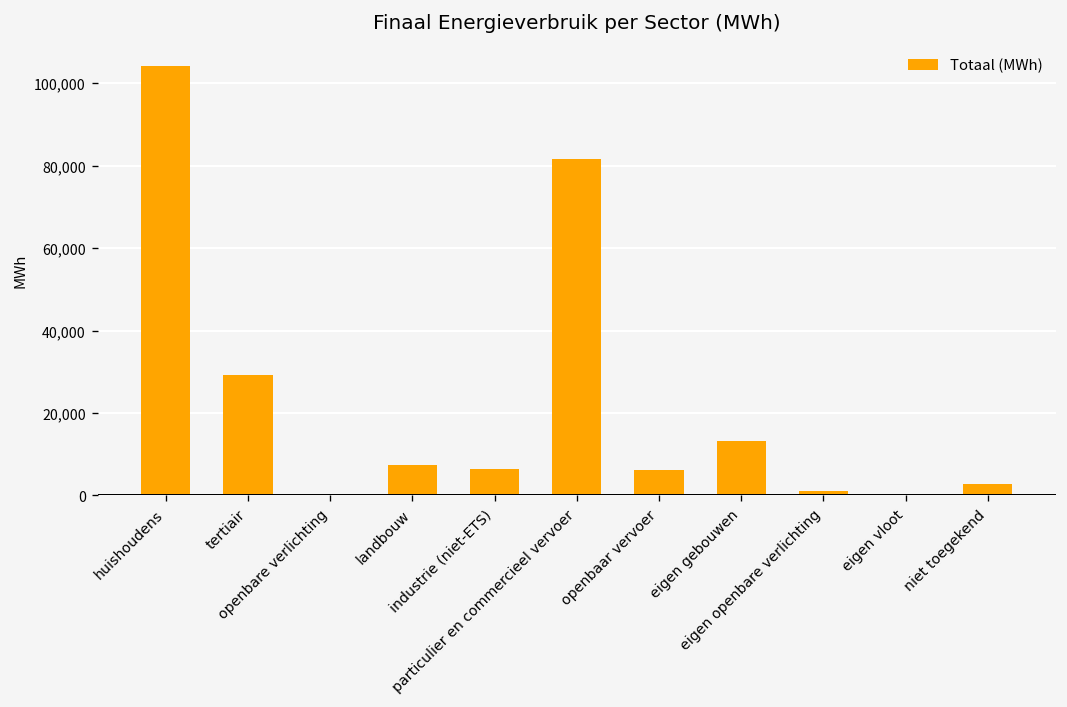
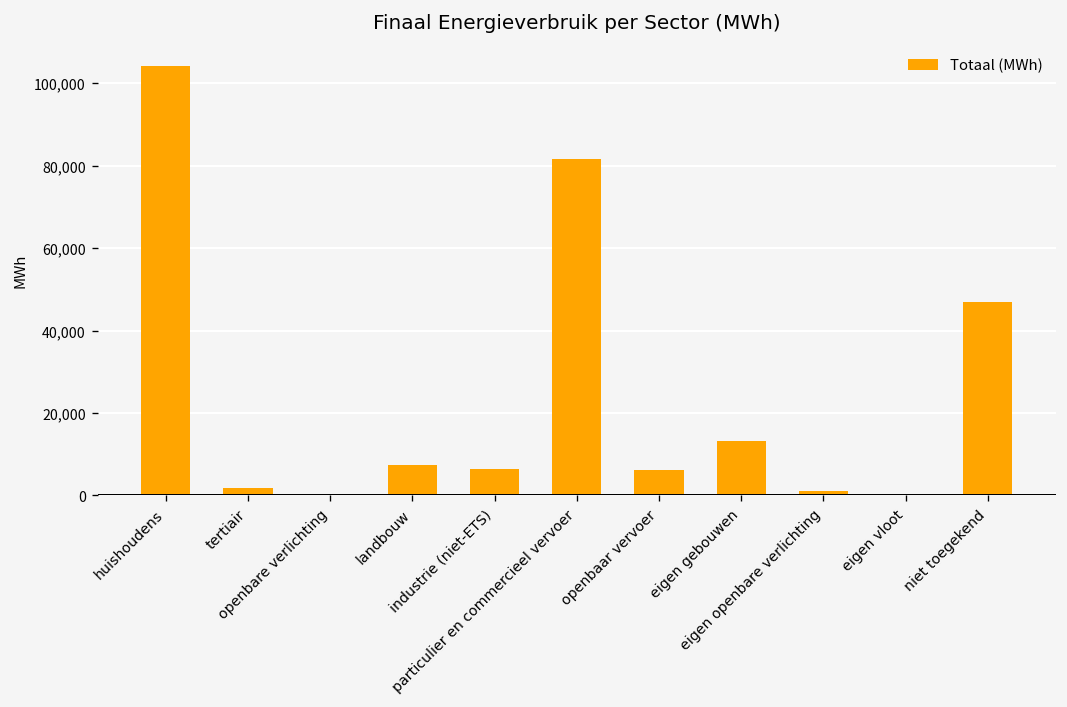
tertiair: 29,000 -> 2,000
niet toegekend: 3,000 -> 47,000
